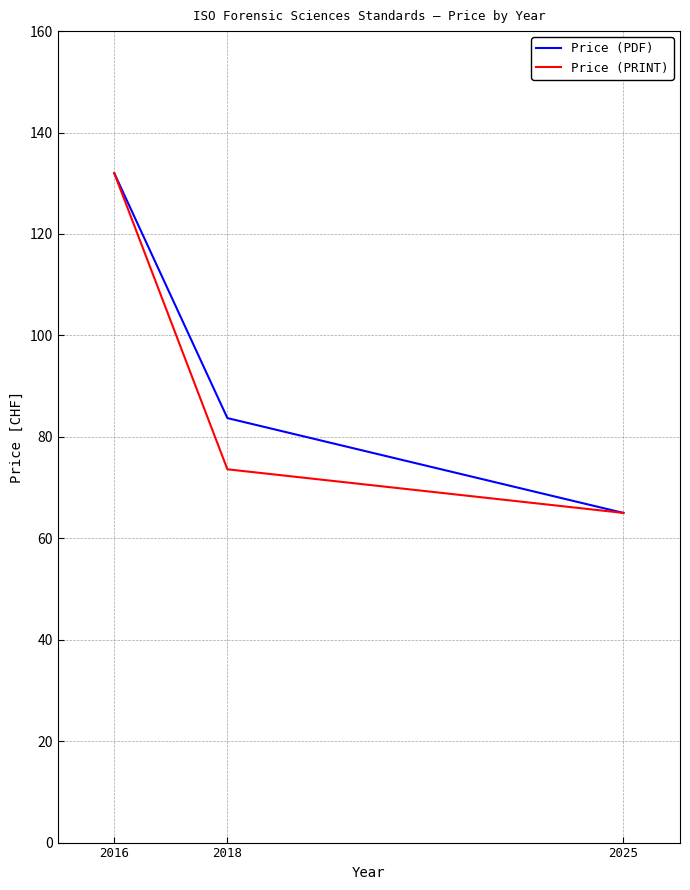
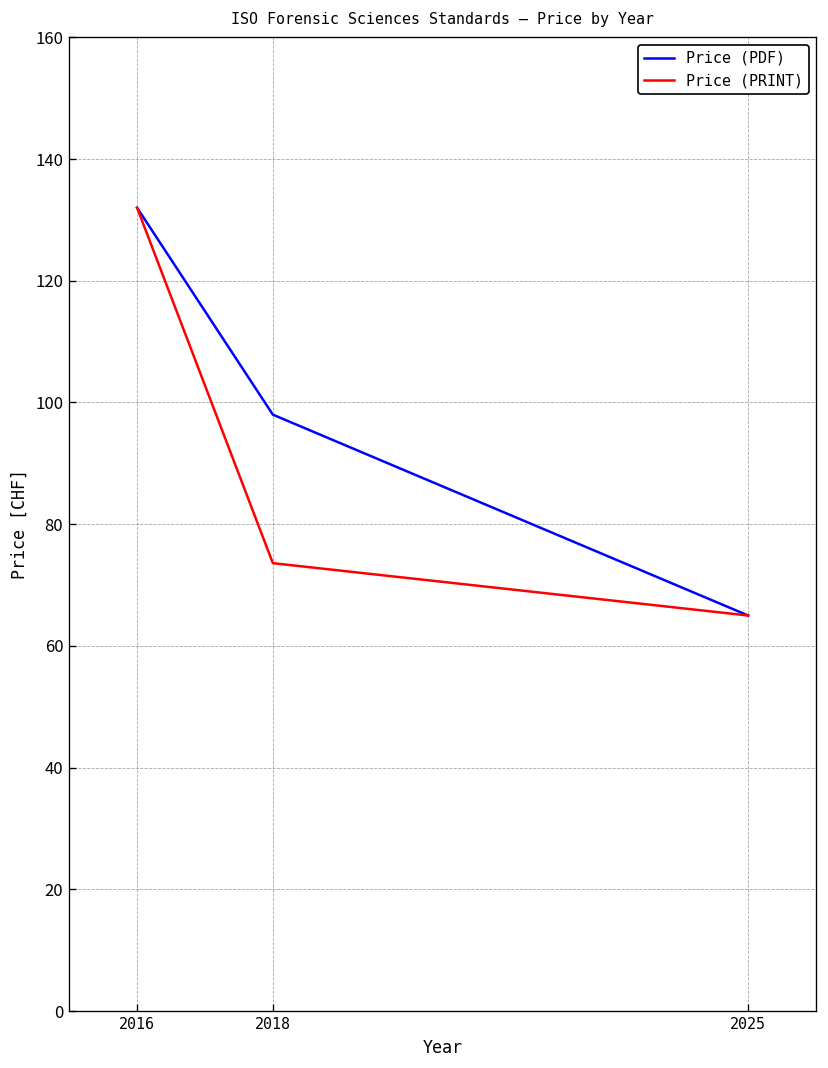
Price (PDF), 2018: 84 -> 98
